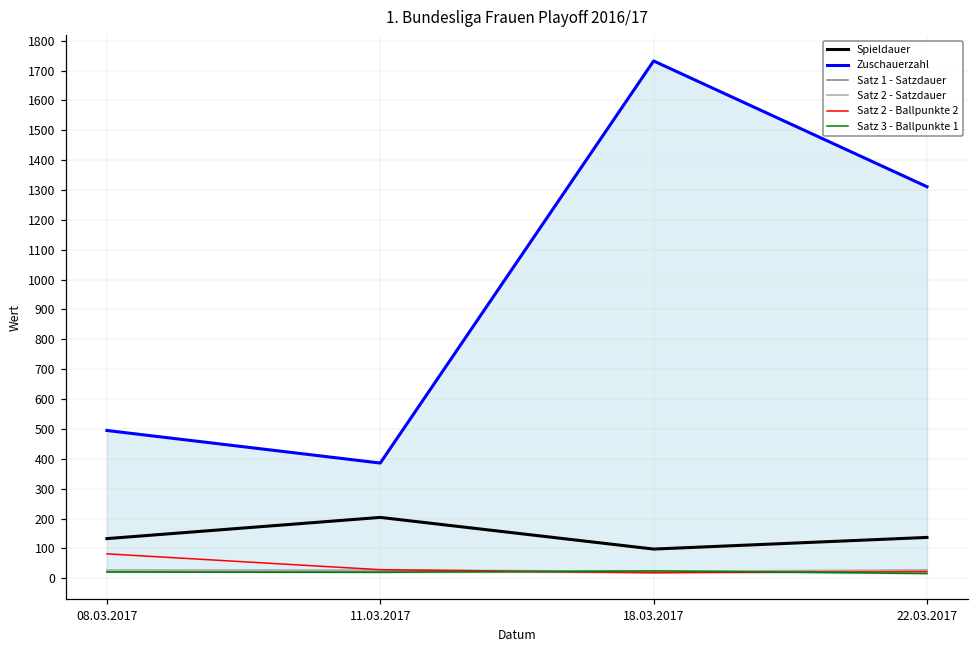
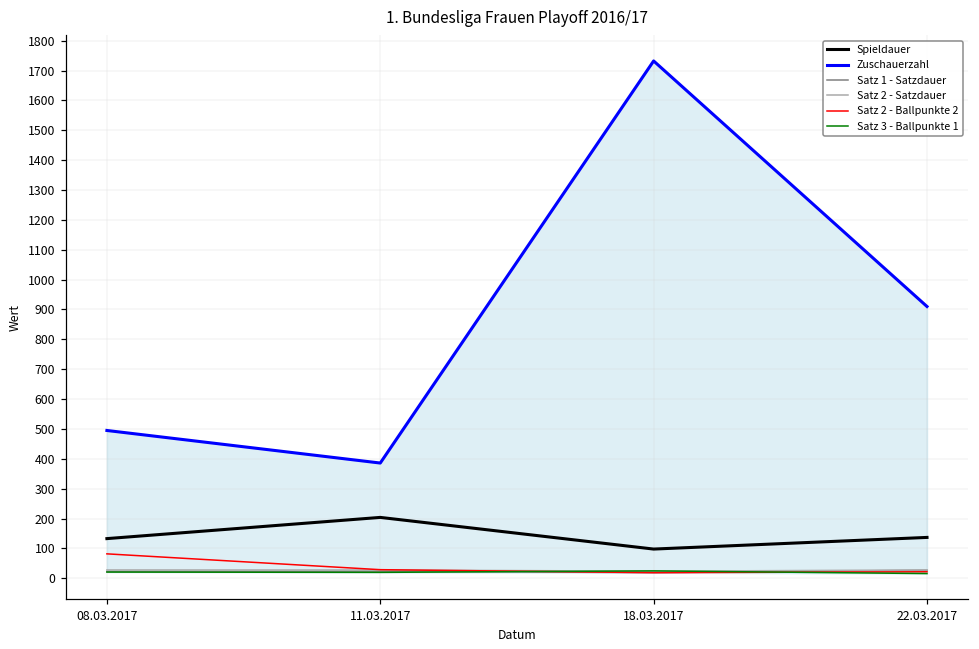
Zuschauerzahl, 22.03.2017: 1310 -> 910
